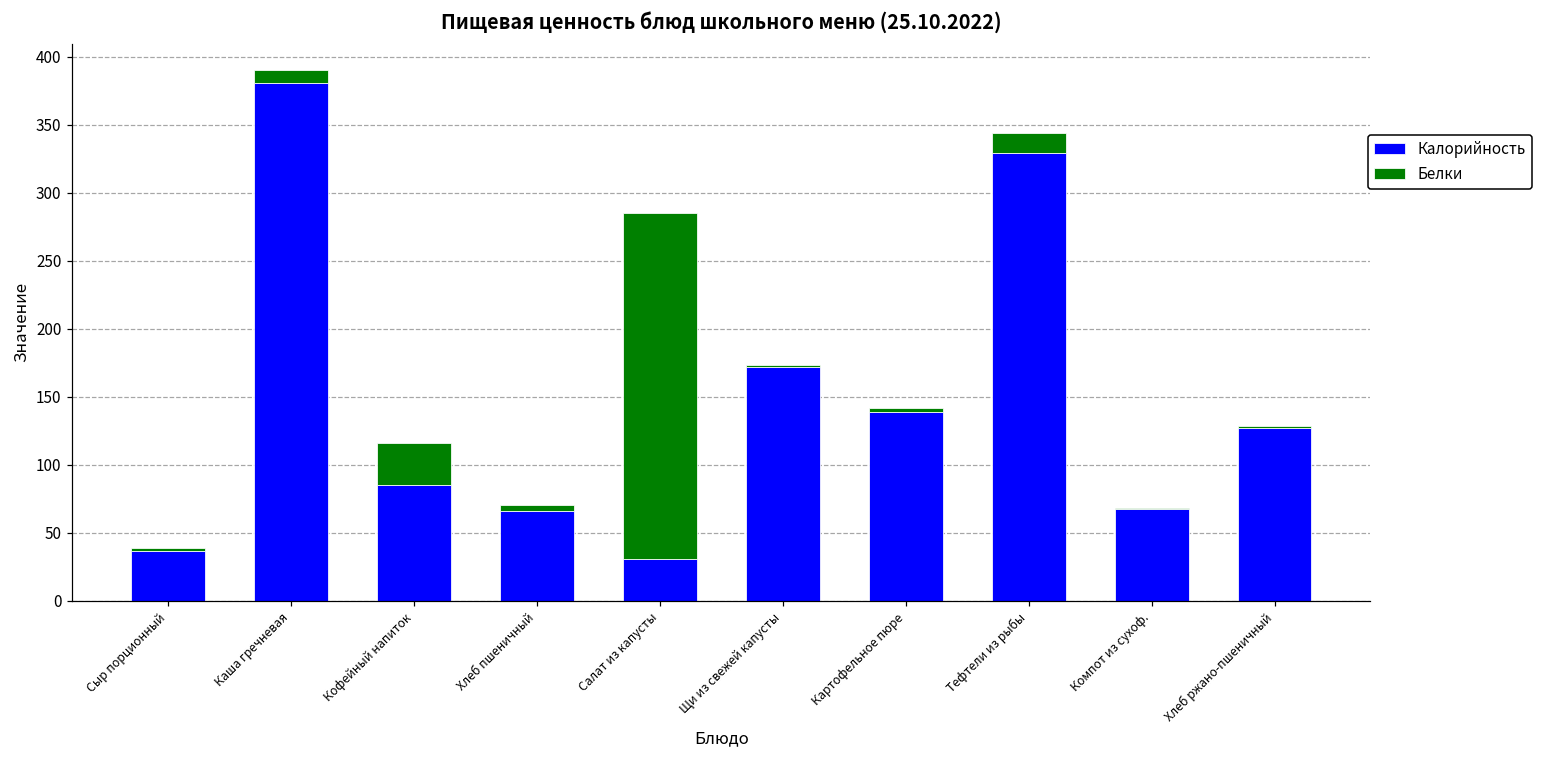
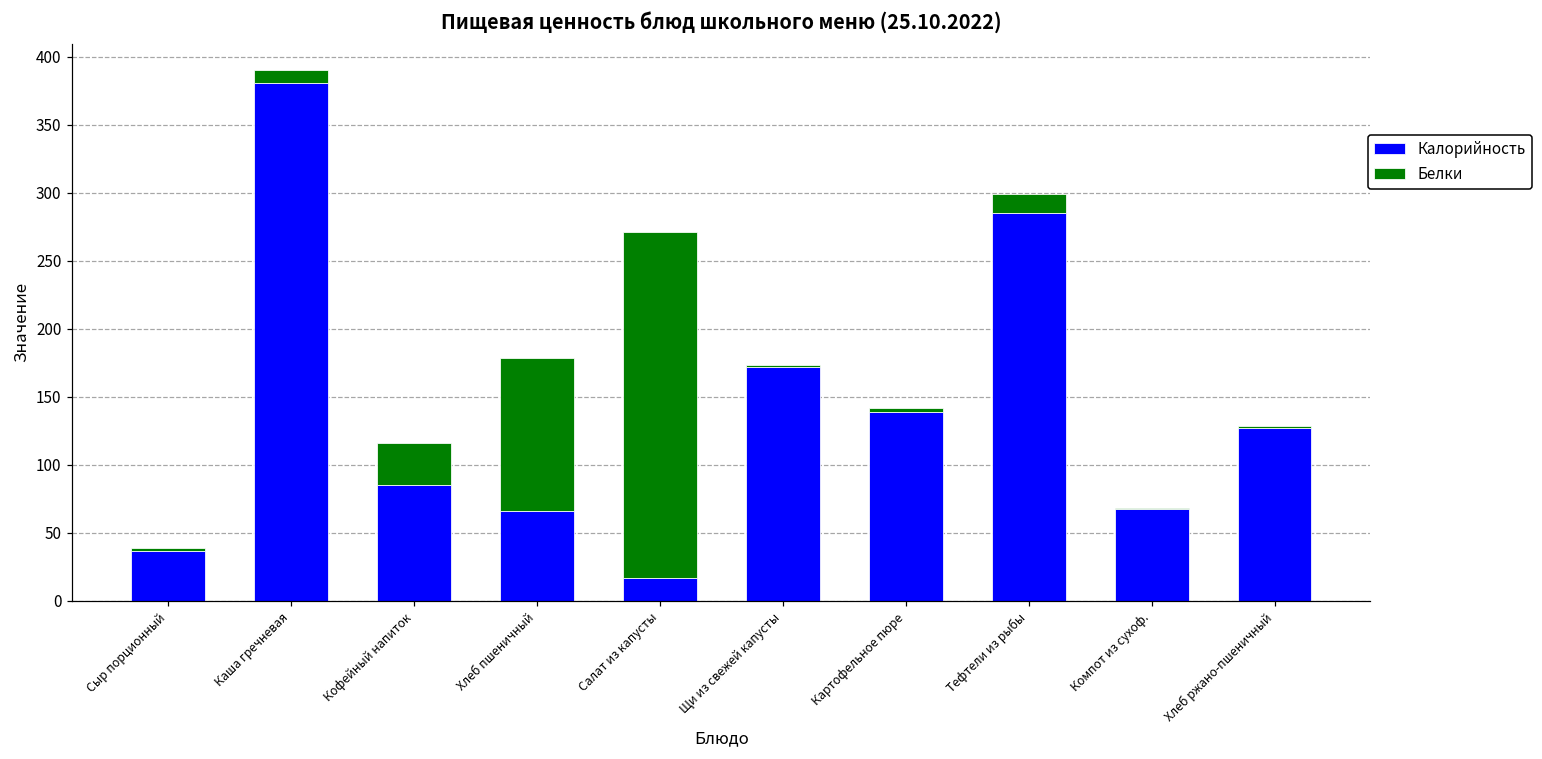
Белки, Хлеб пшеничный: 5 -> 112
Калорийность, Салат из капусты: 31 -> 16
Калорийность, Тефтели из рыбы: 329 -> 285
